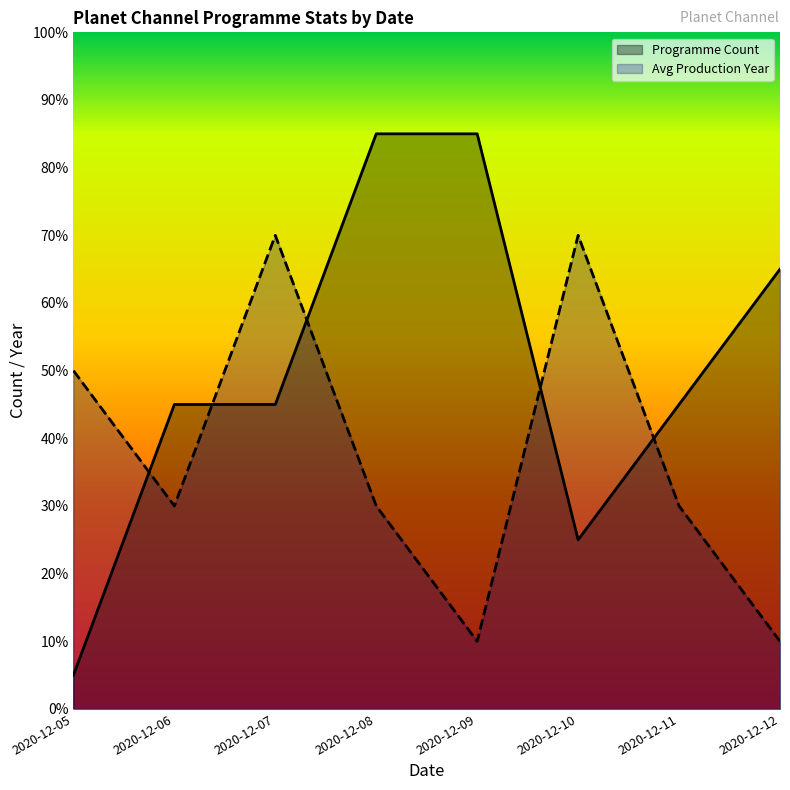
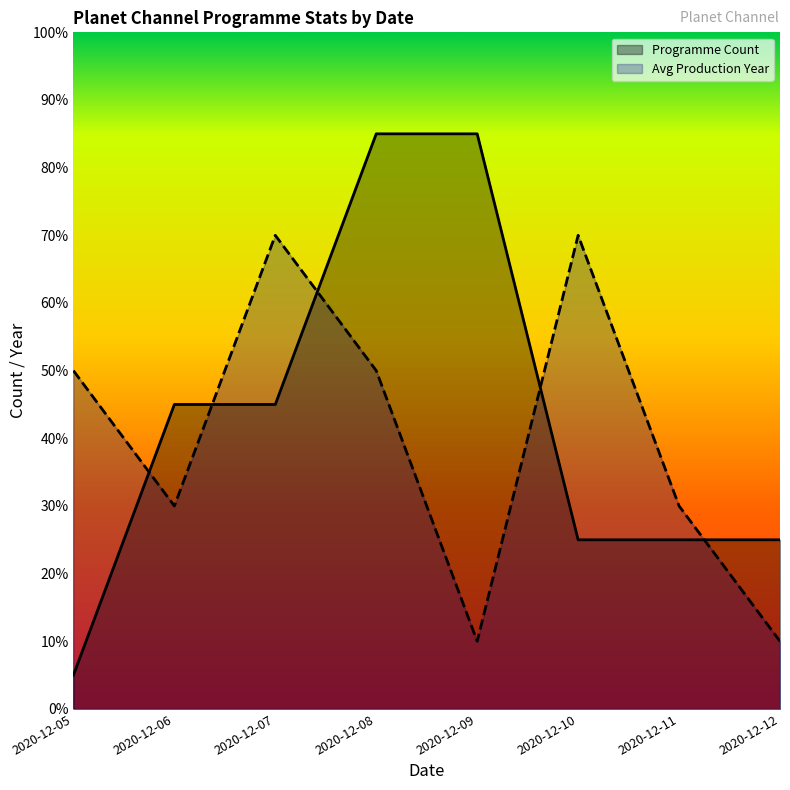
Avg Production Year, 2020-12-08: 30% -> 50%
Programme Count, 2020-12-11: 45% -> 25%
Programme Count, 2020-12-12: 65% -> 25%
